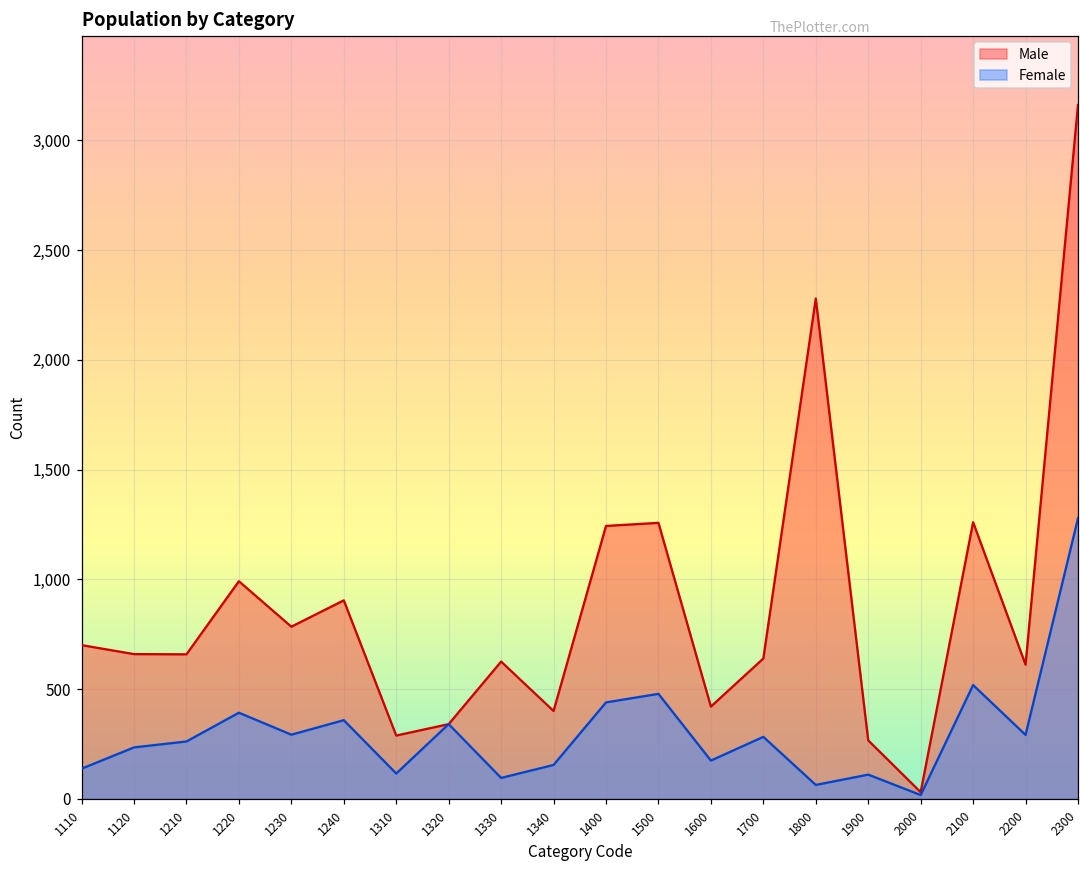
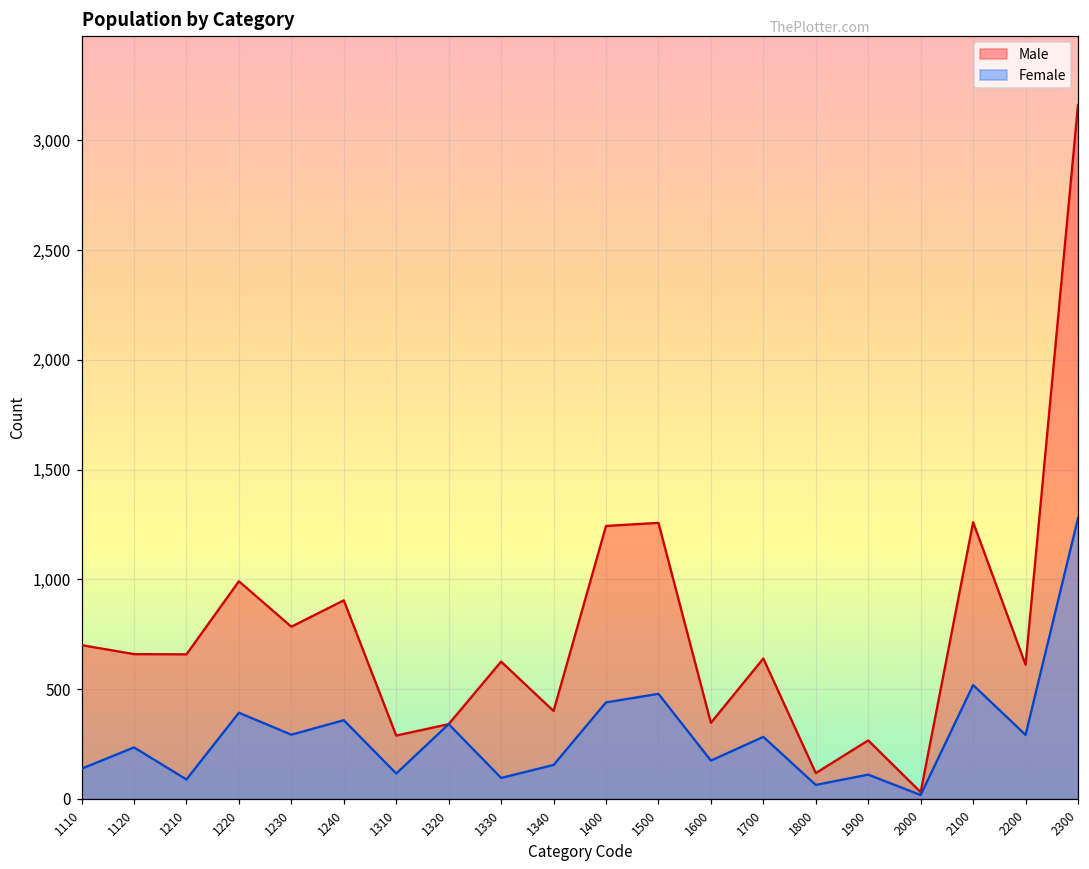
Female, 1210: 260 -> 90
Male, 1600: 420 -> 350
Male, 1800: 2,280 -> 120
